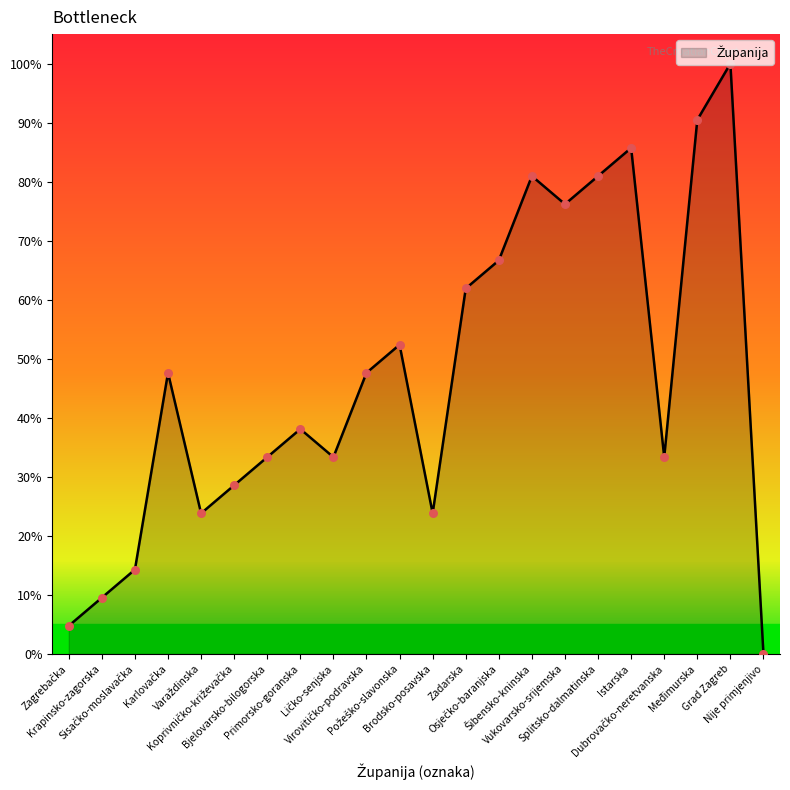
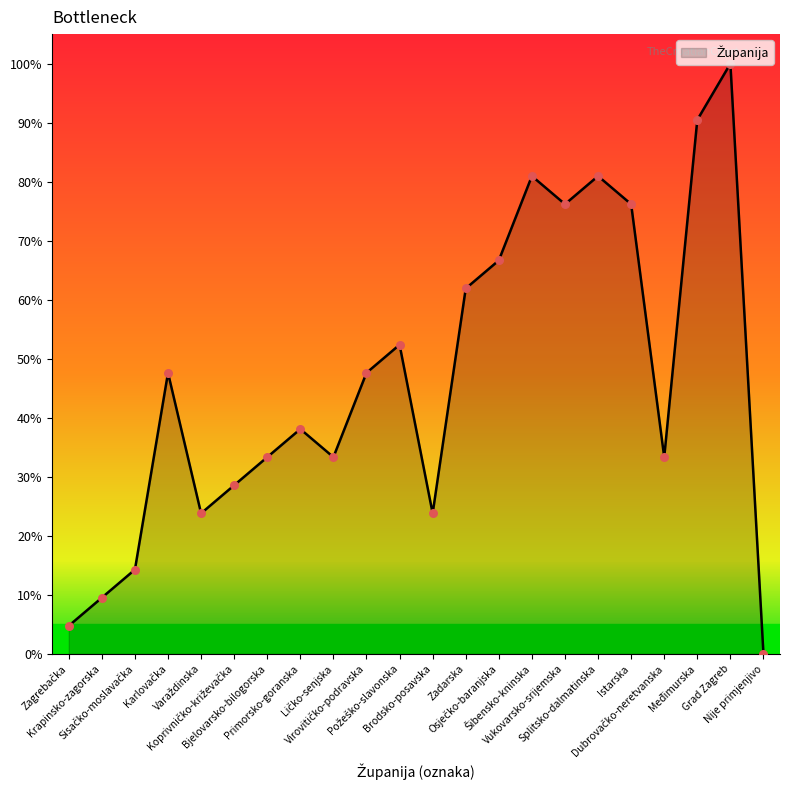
Istarska: 86% -> 76%
